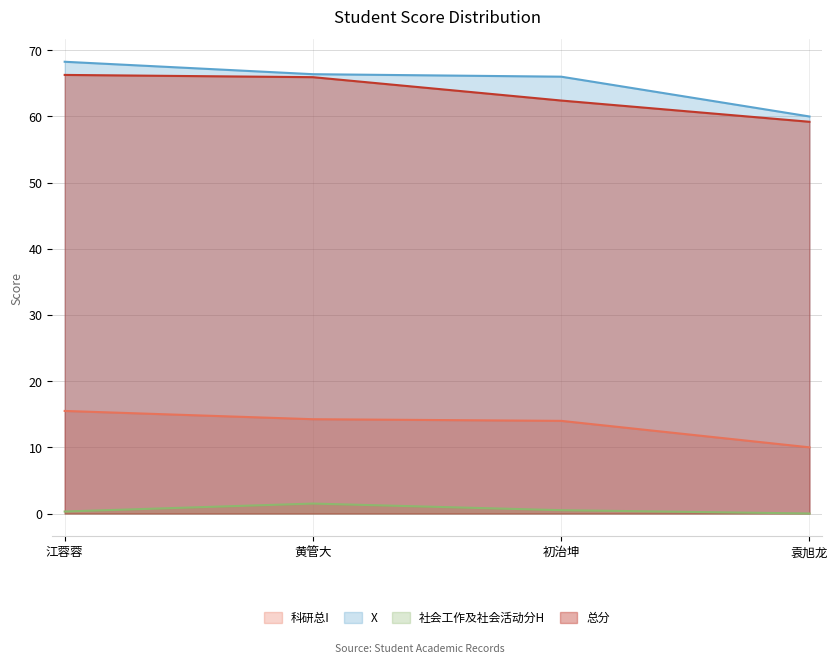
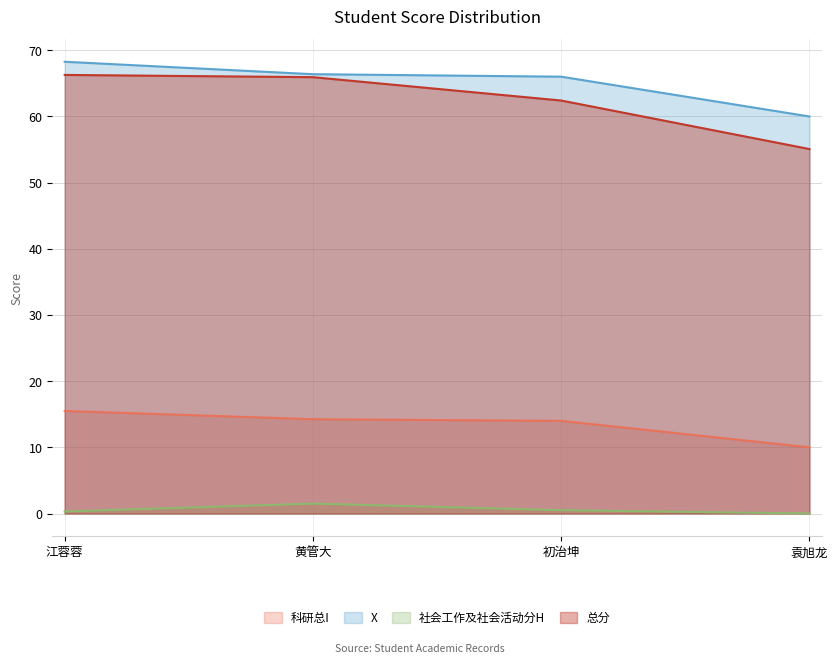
总分, 袁旭龙: 59 -> 55
